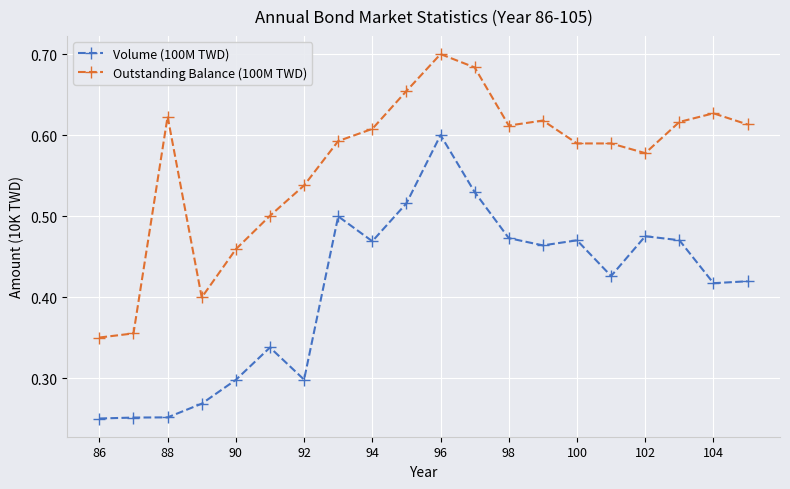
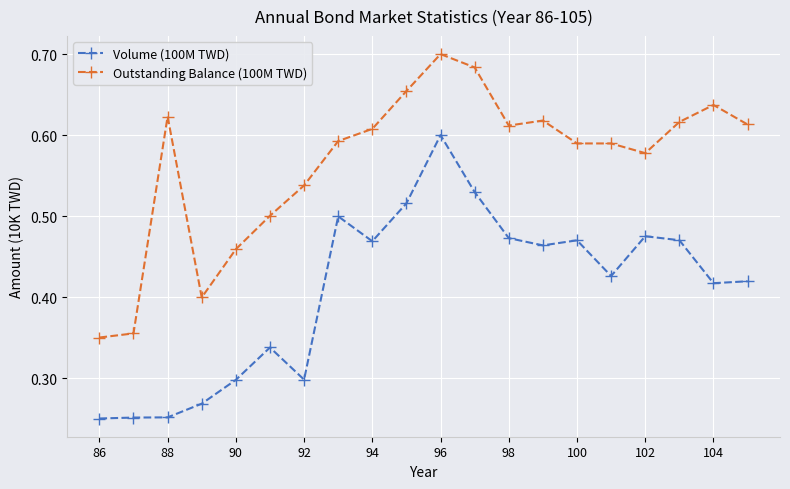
Outstanding Balance (100M TWD), 104: 0.63 -> 0.64
